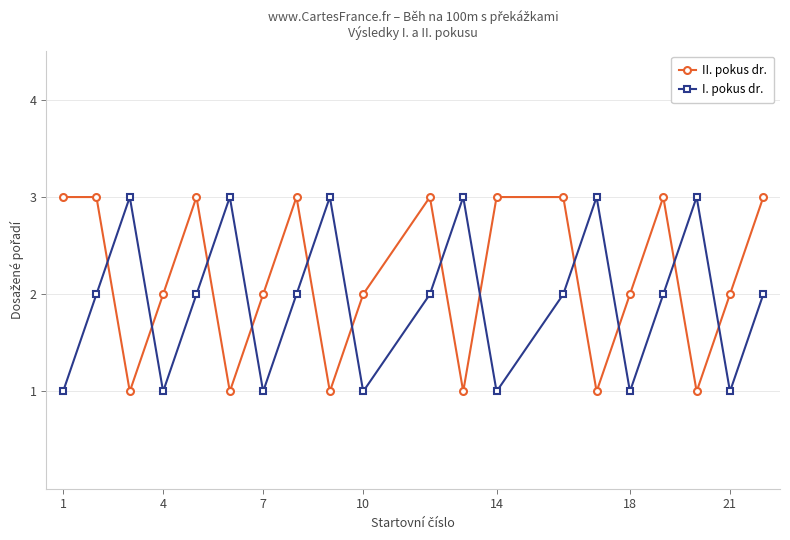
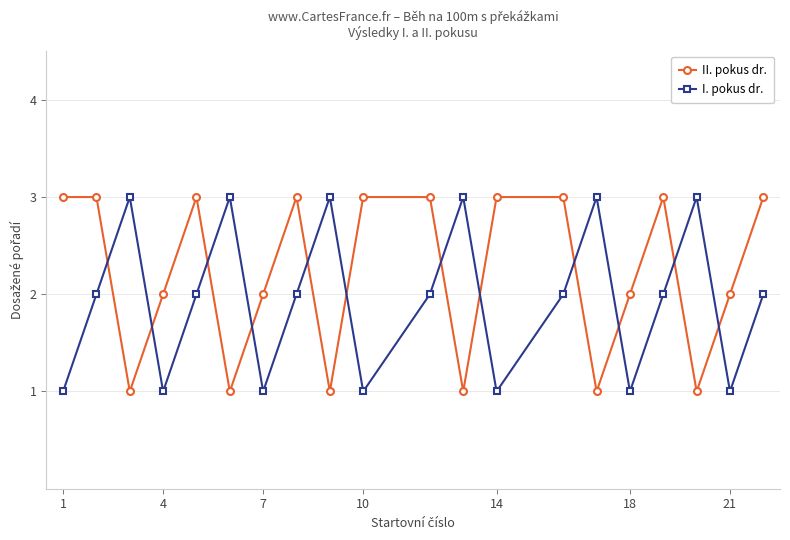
II. pokus dr., 10: 2 -> 3
